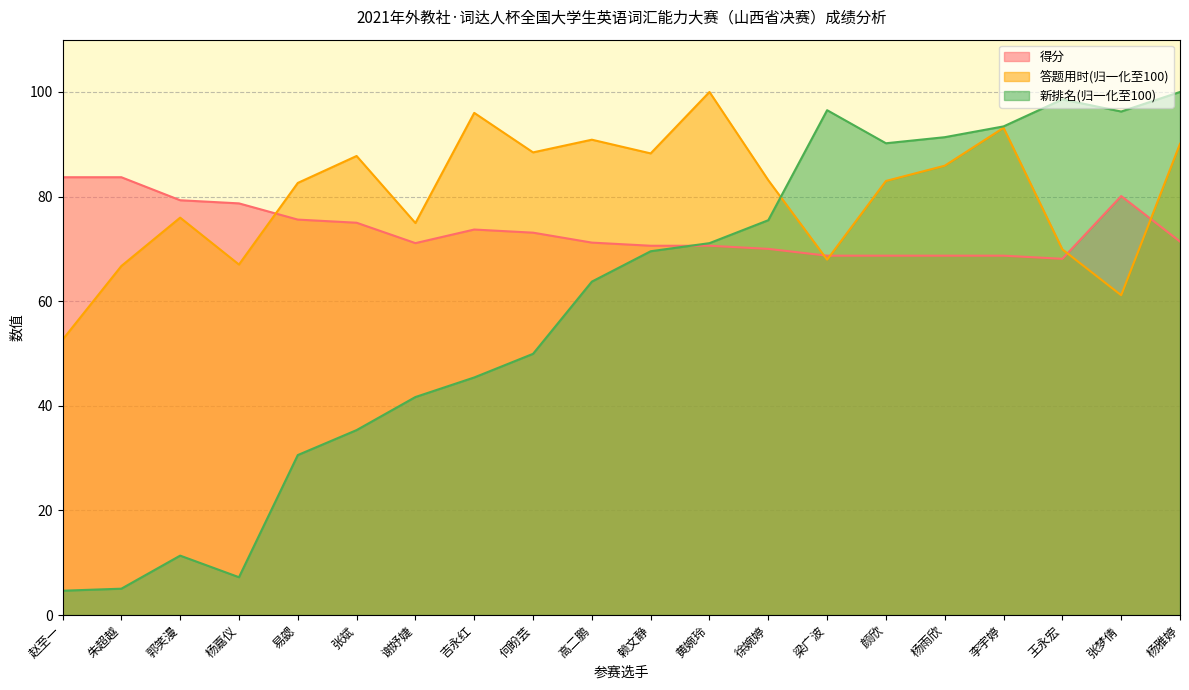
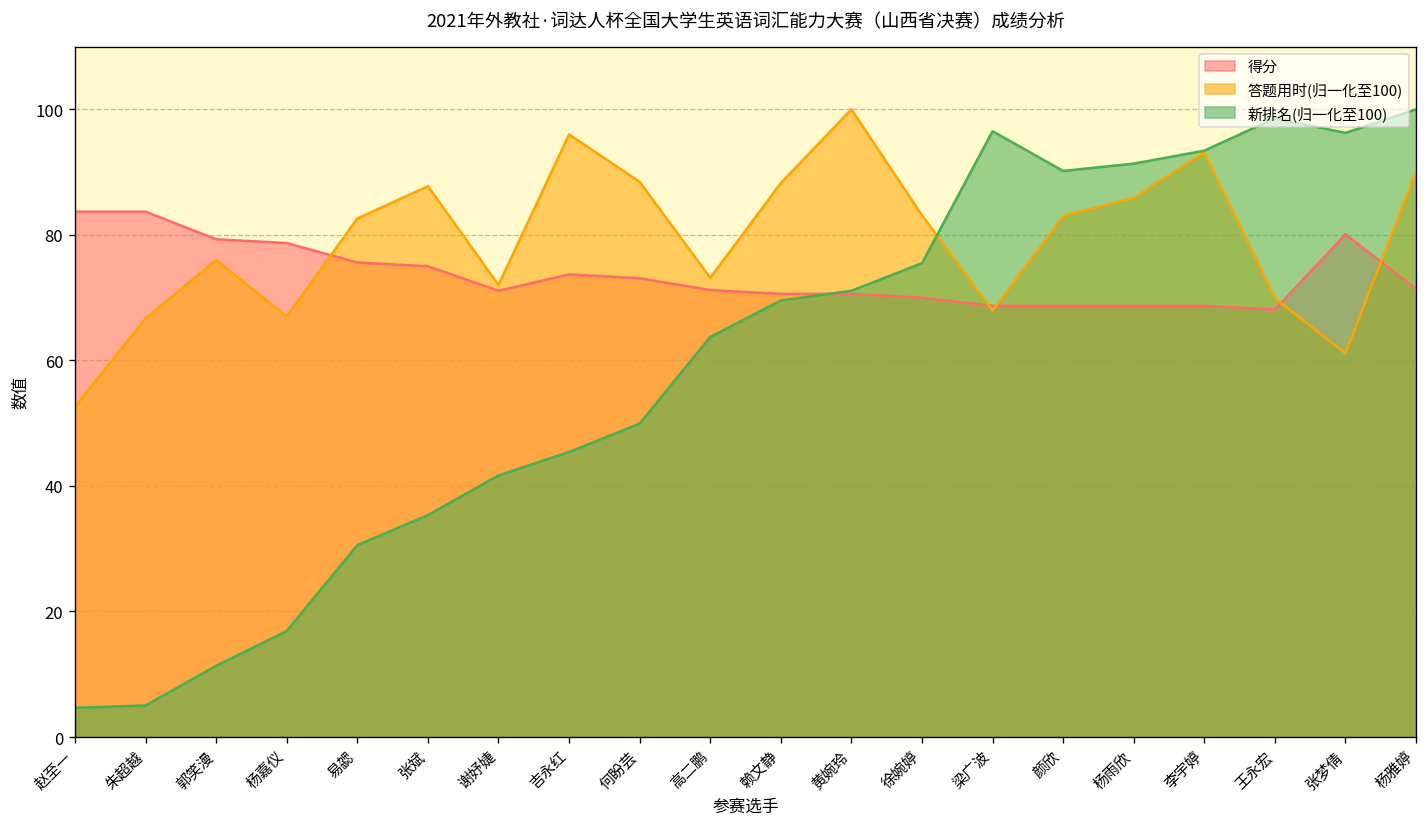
新排名(归一化至100), 杨嘉仪: 7 -> 17
答题用时(归一化至100), 谢妤婕: 75 -> 72
答题用时(归一化至100), 高二鹏: 91 -> 73
